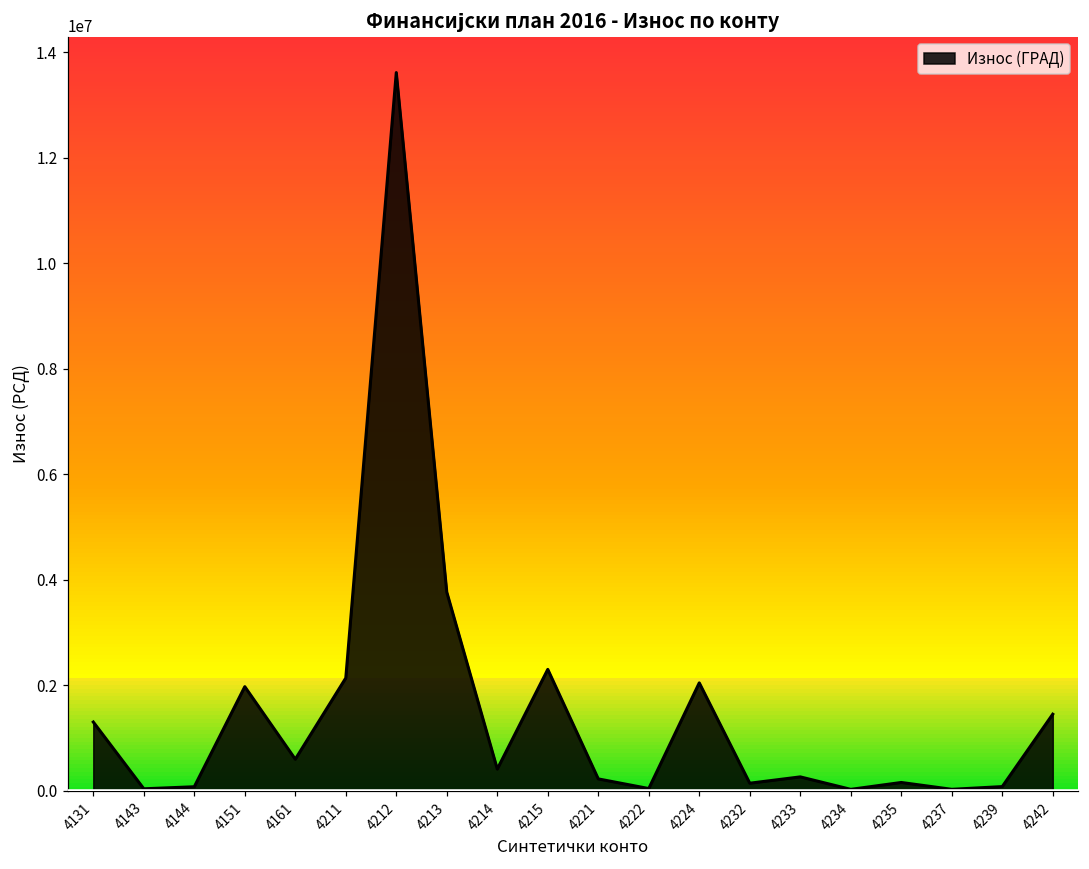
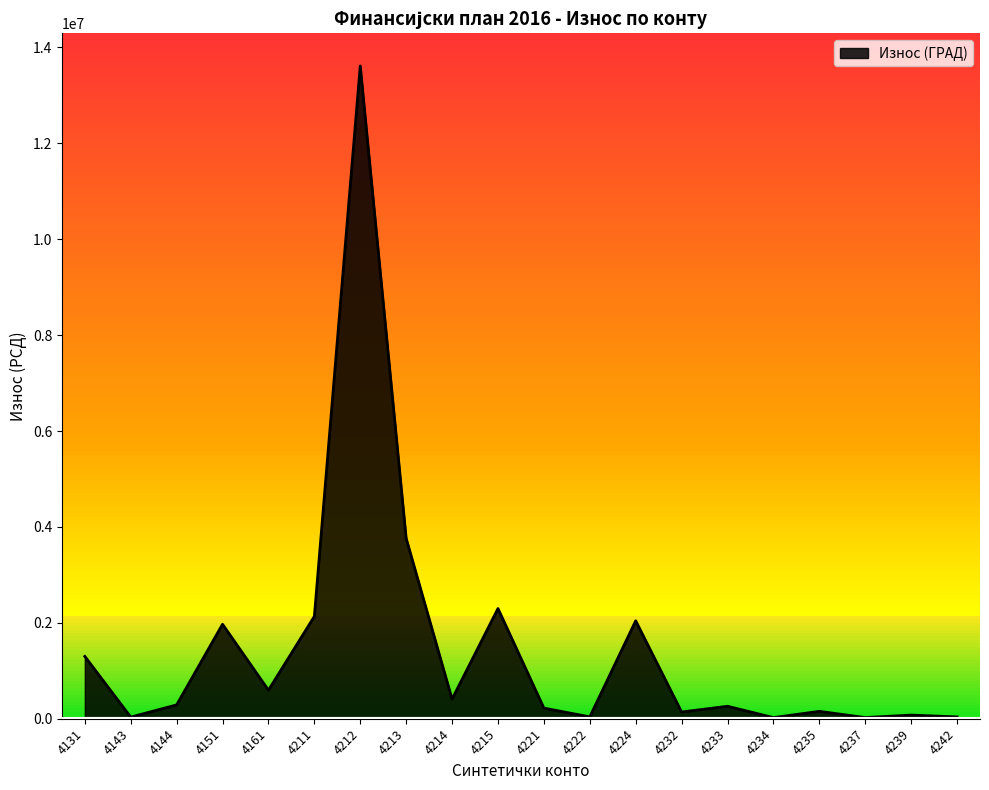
4144: 100000 -> 300000
4242: 1400000 -> 0
